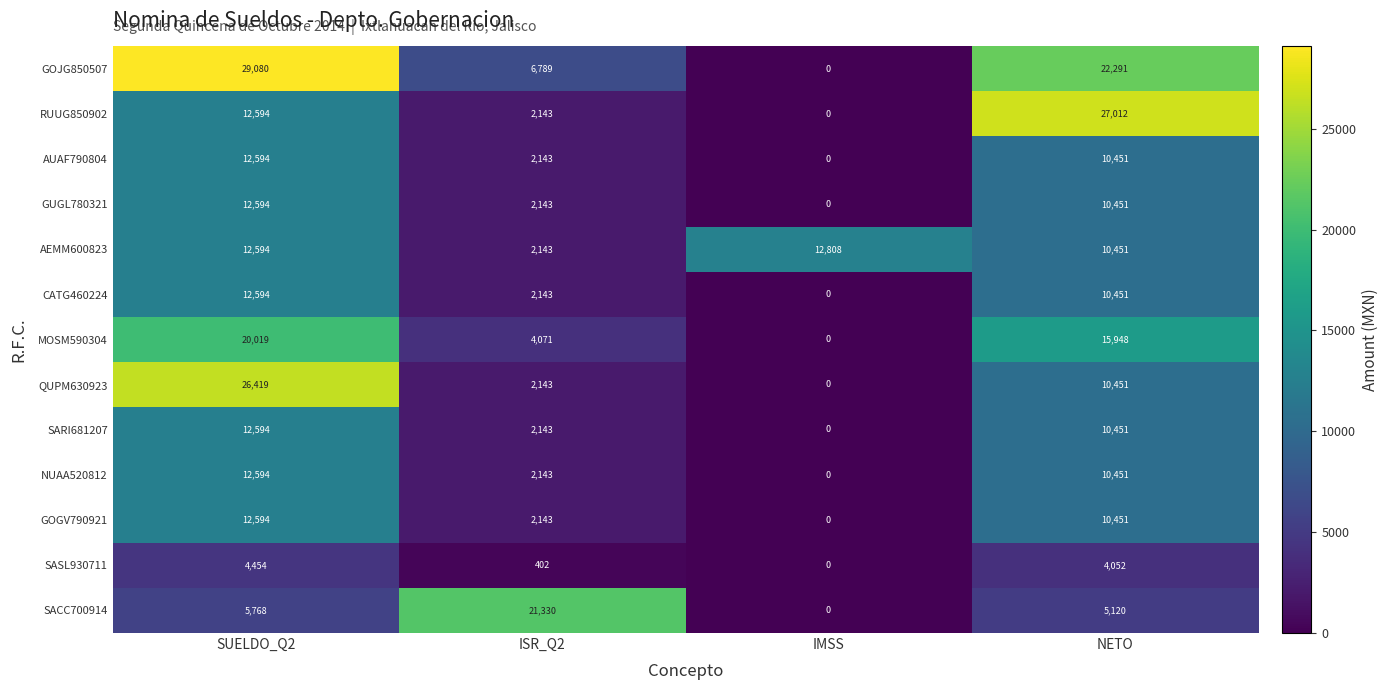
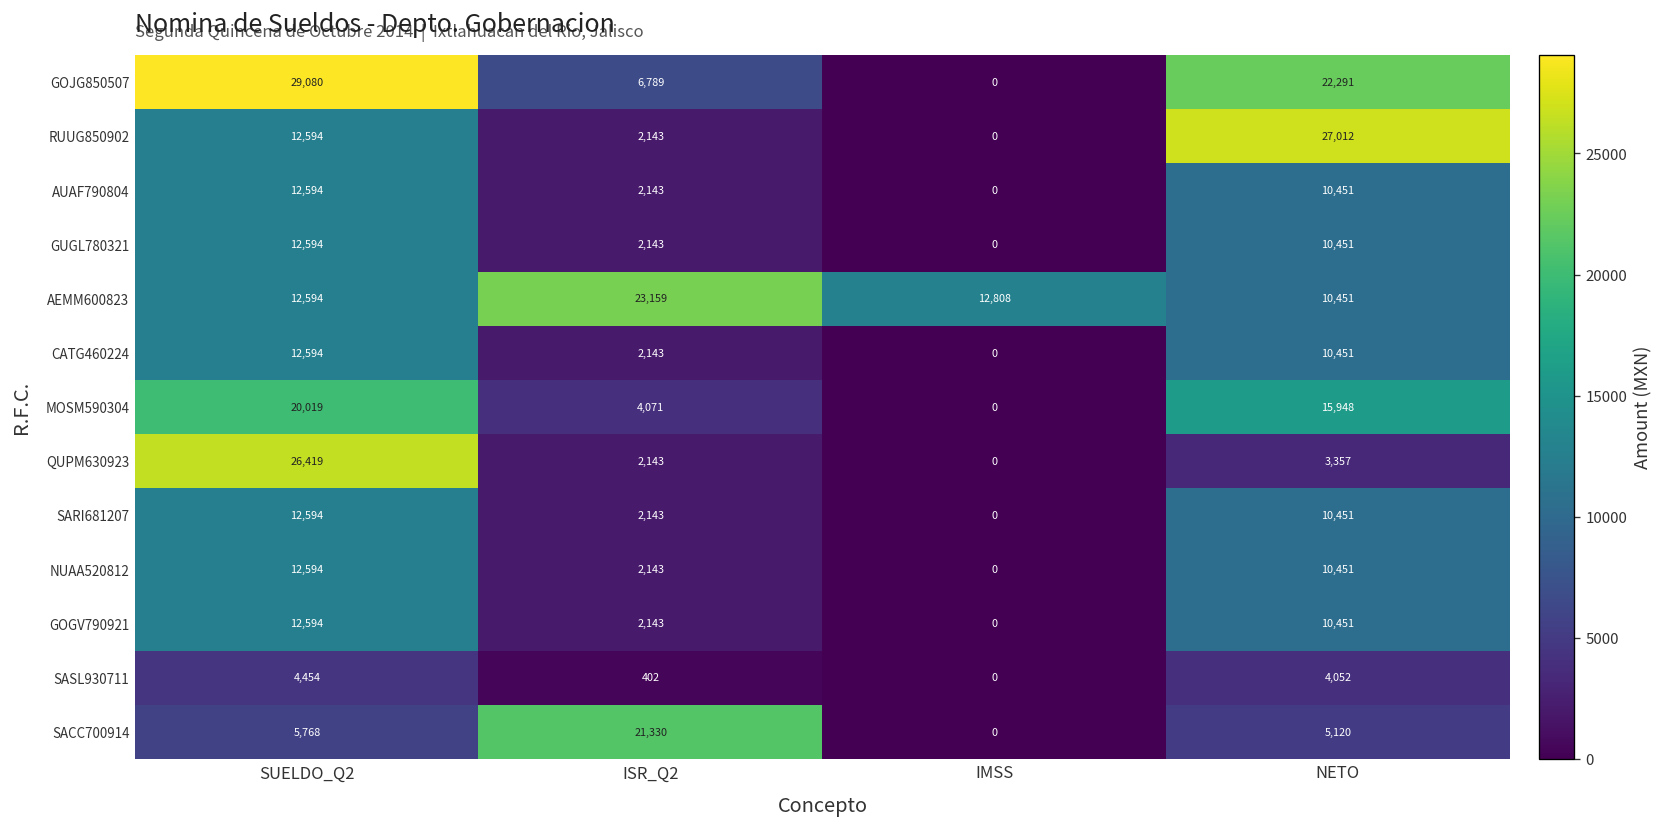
AEMM600823, ISR_Q2: 2,143 -> 23,159
QUPM630923, NETO: 10,451 -> 3,357
